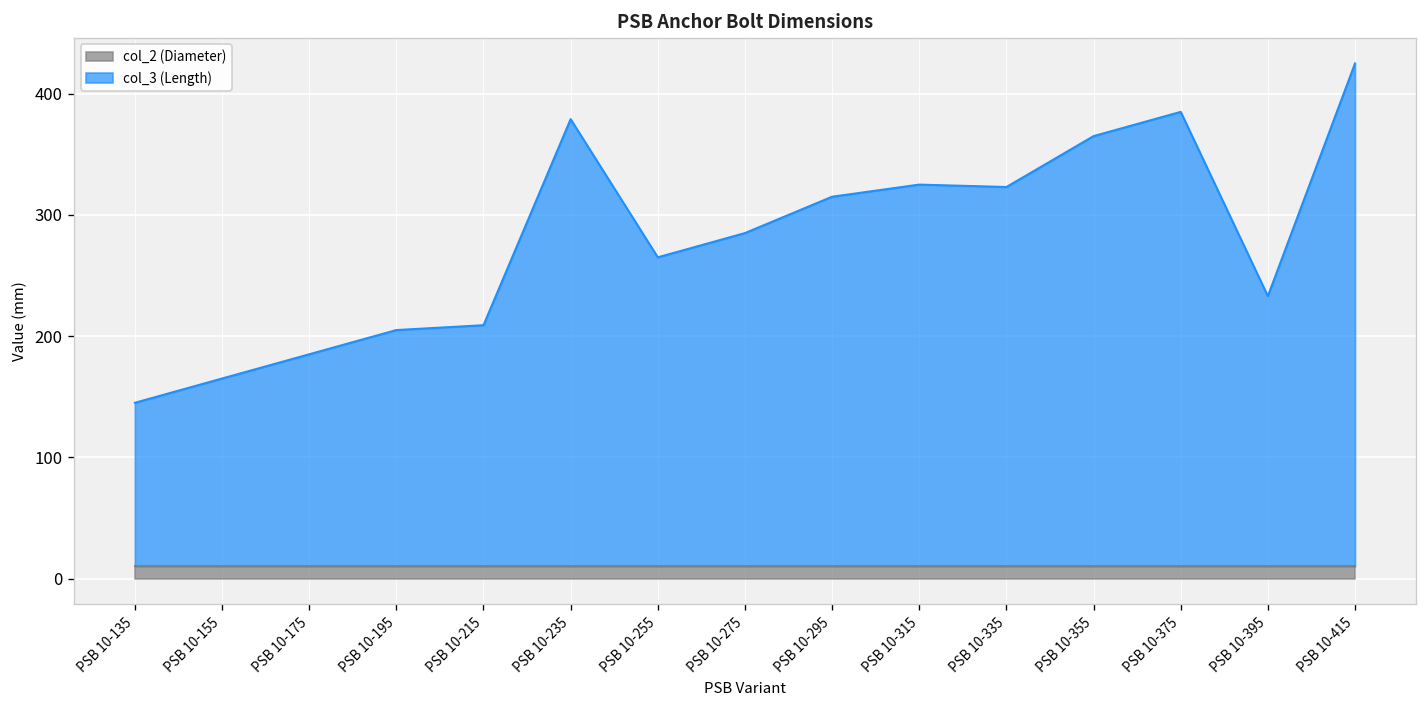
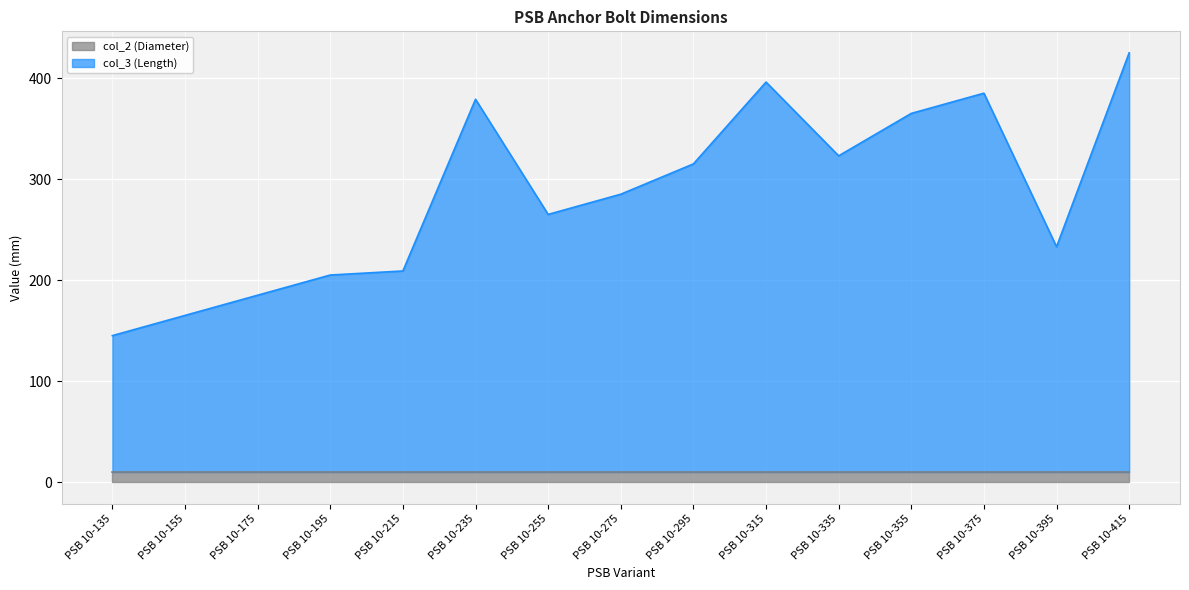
col_3 (Length), PSB 10-315: 325 -> 396
